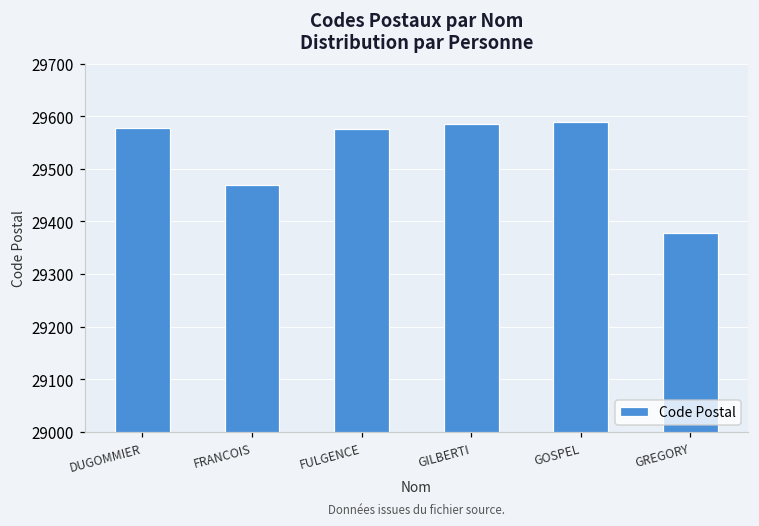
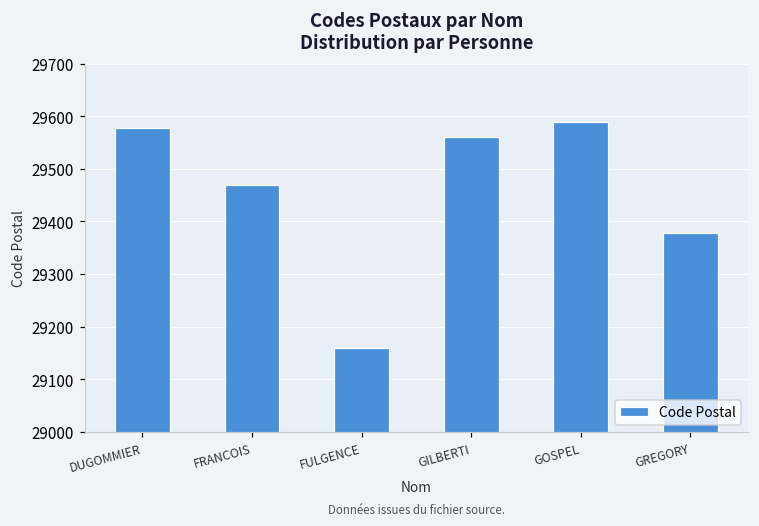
FULGENCE: 29580 -> 29160
GILBERTI: 29590 -> 29560
